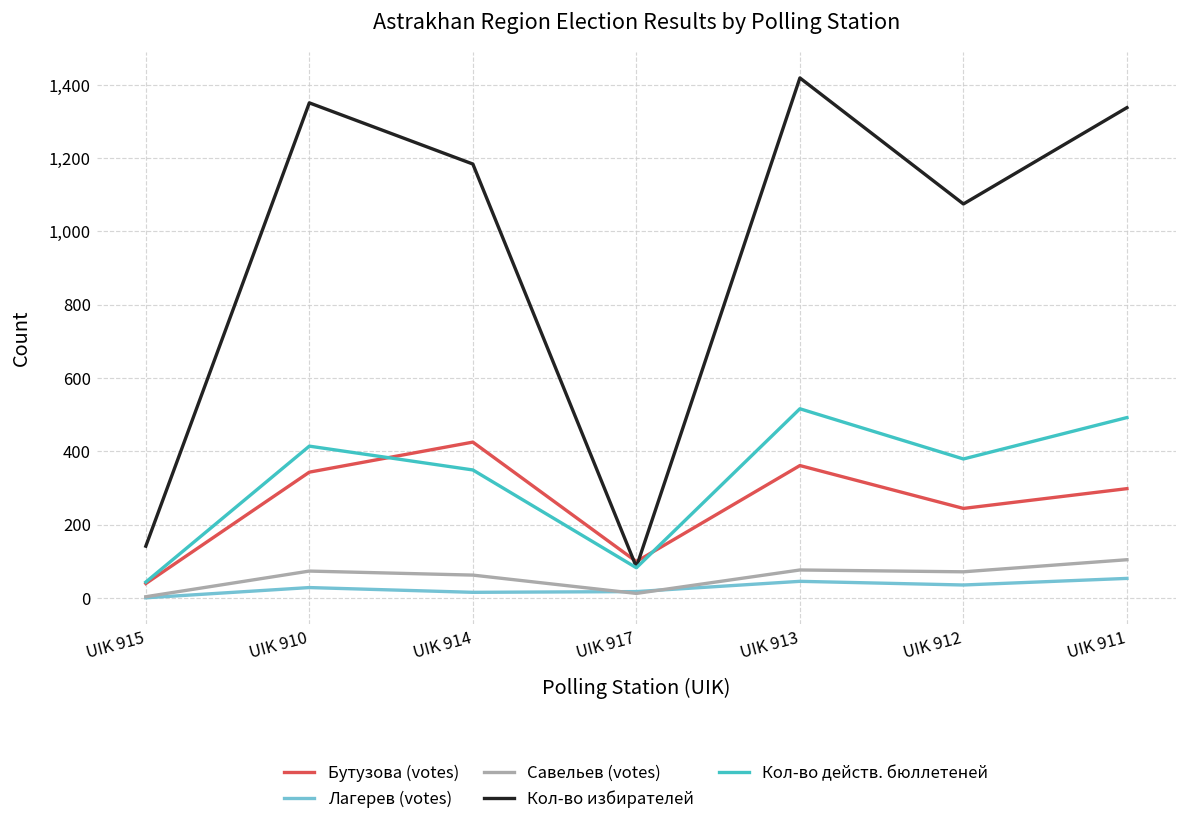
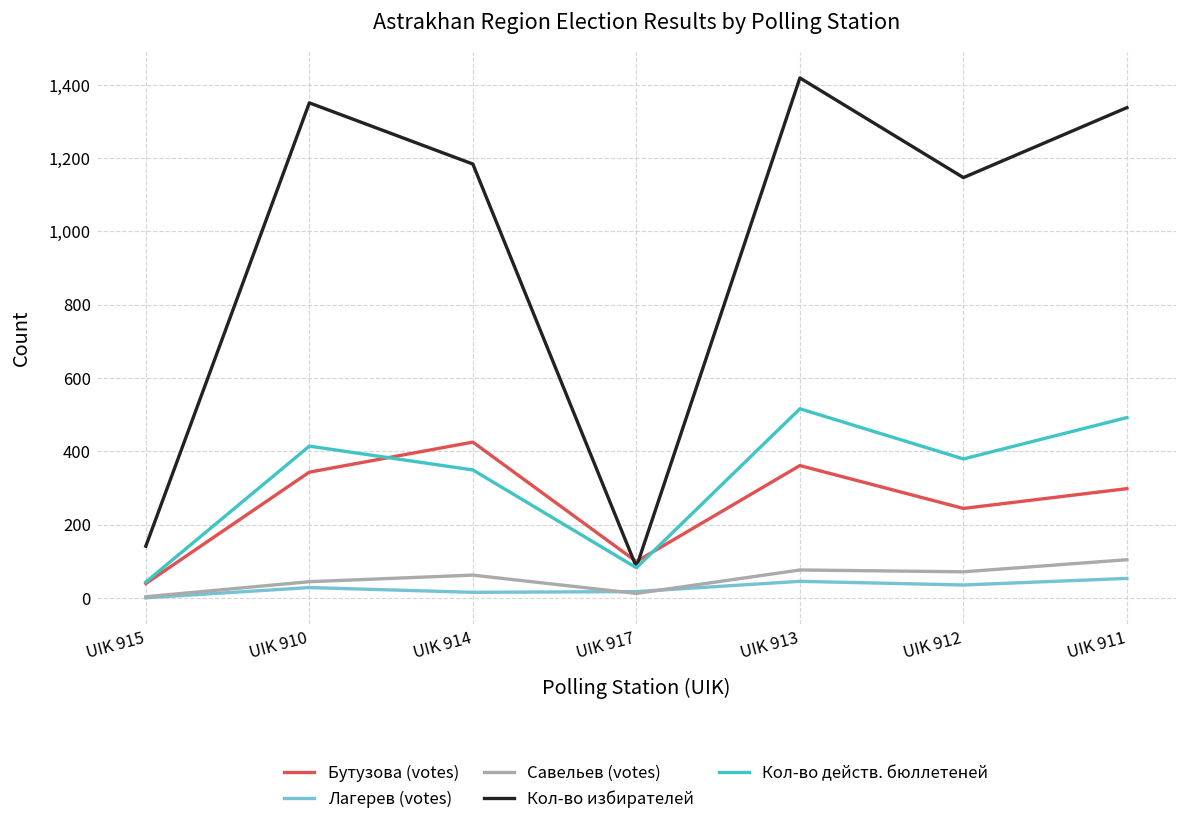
Савельев (votes), UIK 910: 70 -> 40
Кол-во избирателей, UIK 912: 1,080 -> 1,150
